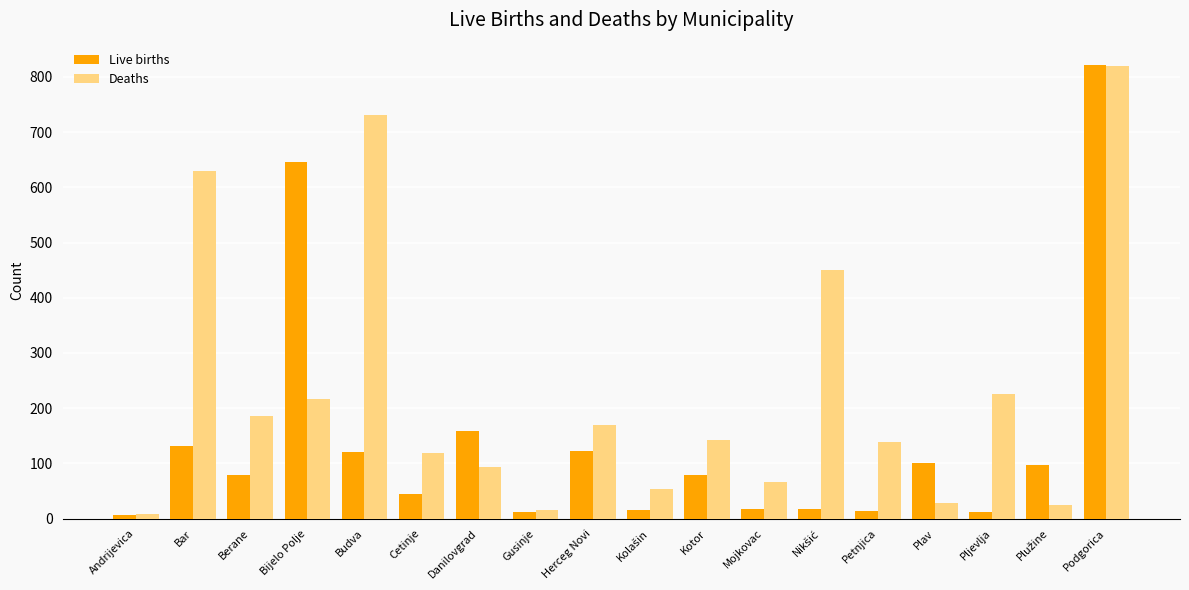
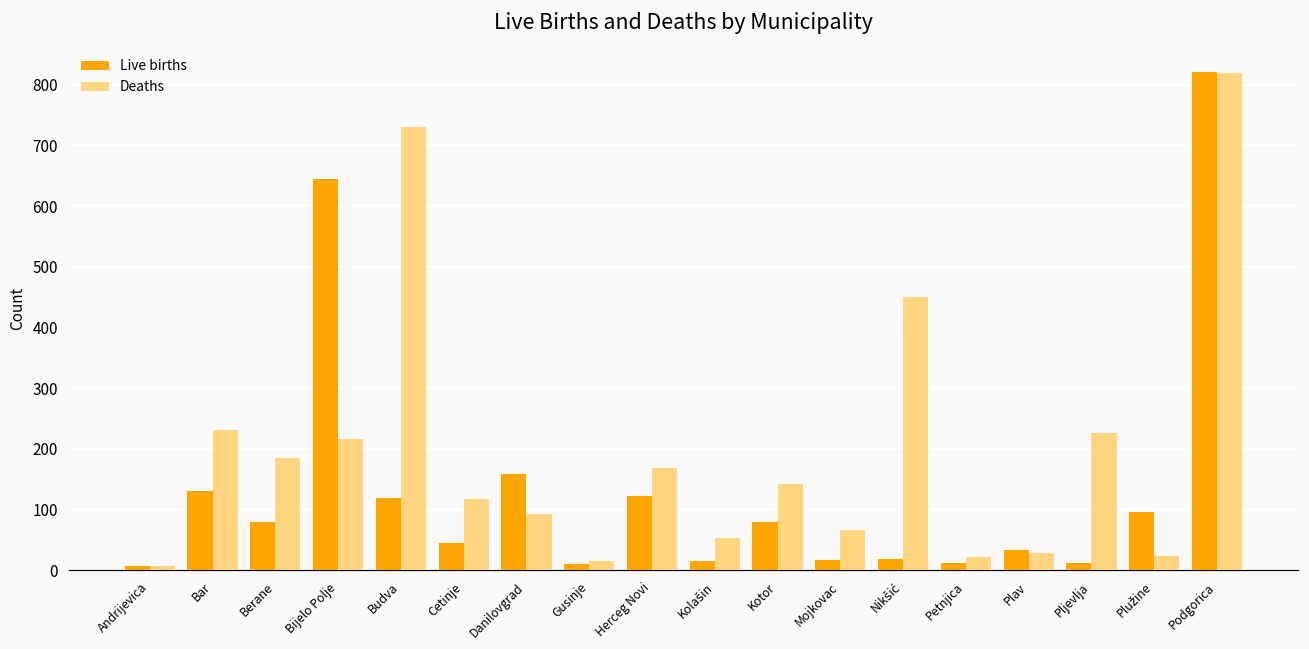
Deaths, Bar: 630 -> 230
Deaths, Petnjica: 140 -> 20
Live births, Plav: 100 -> 30
